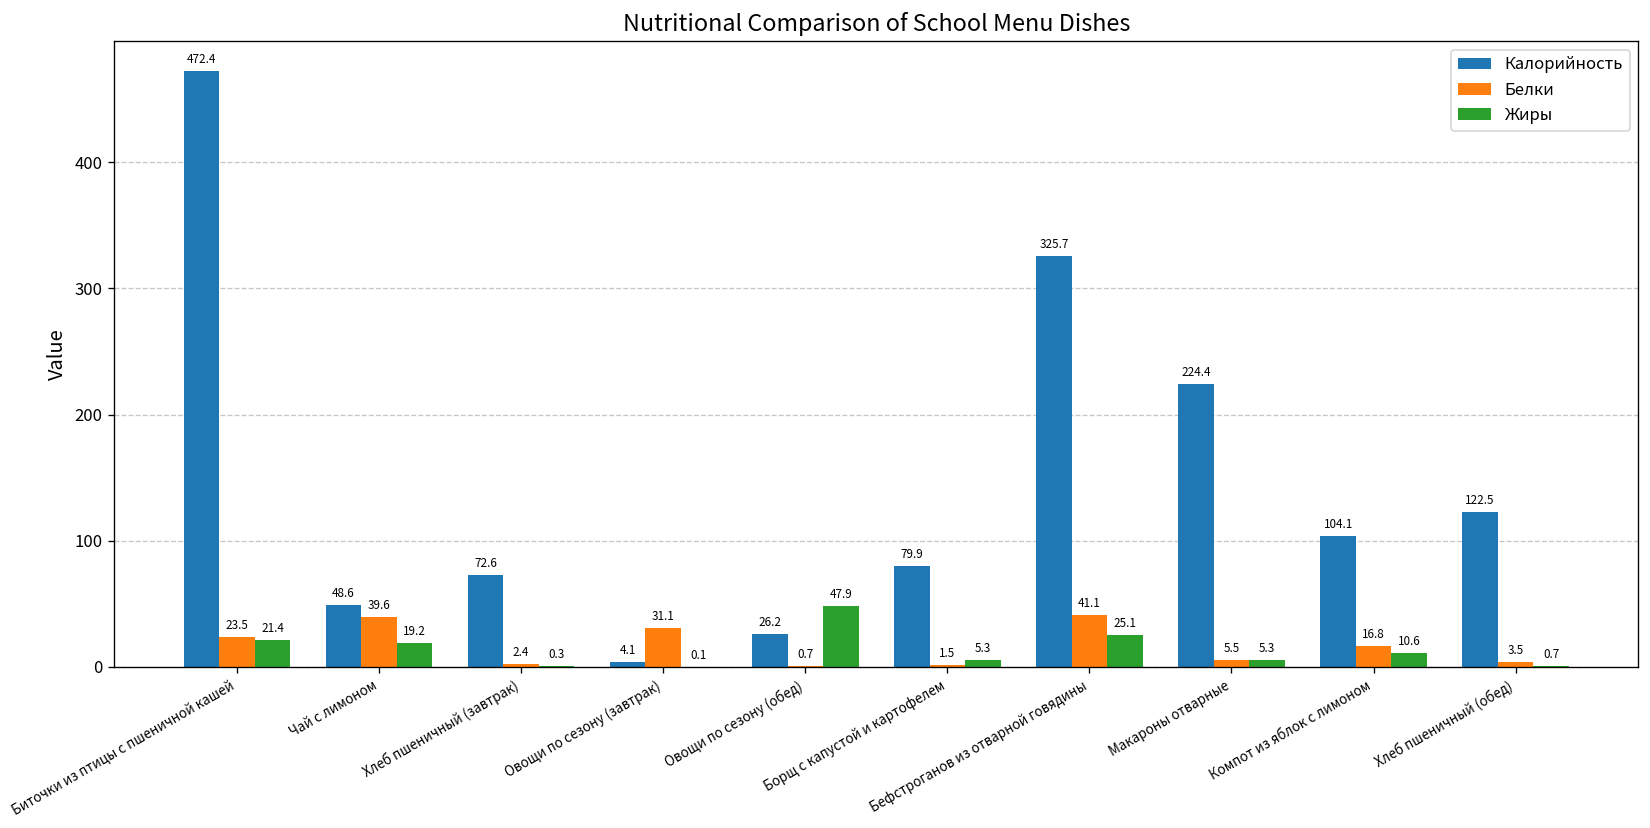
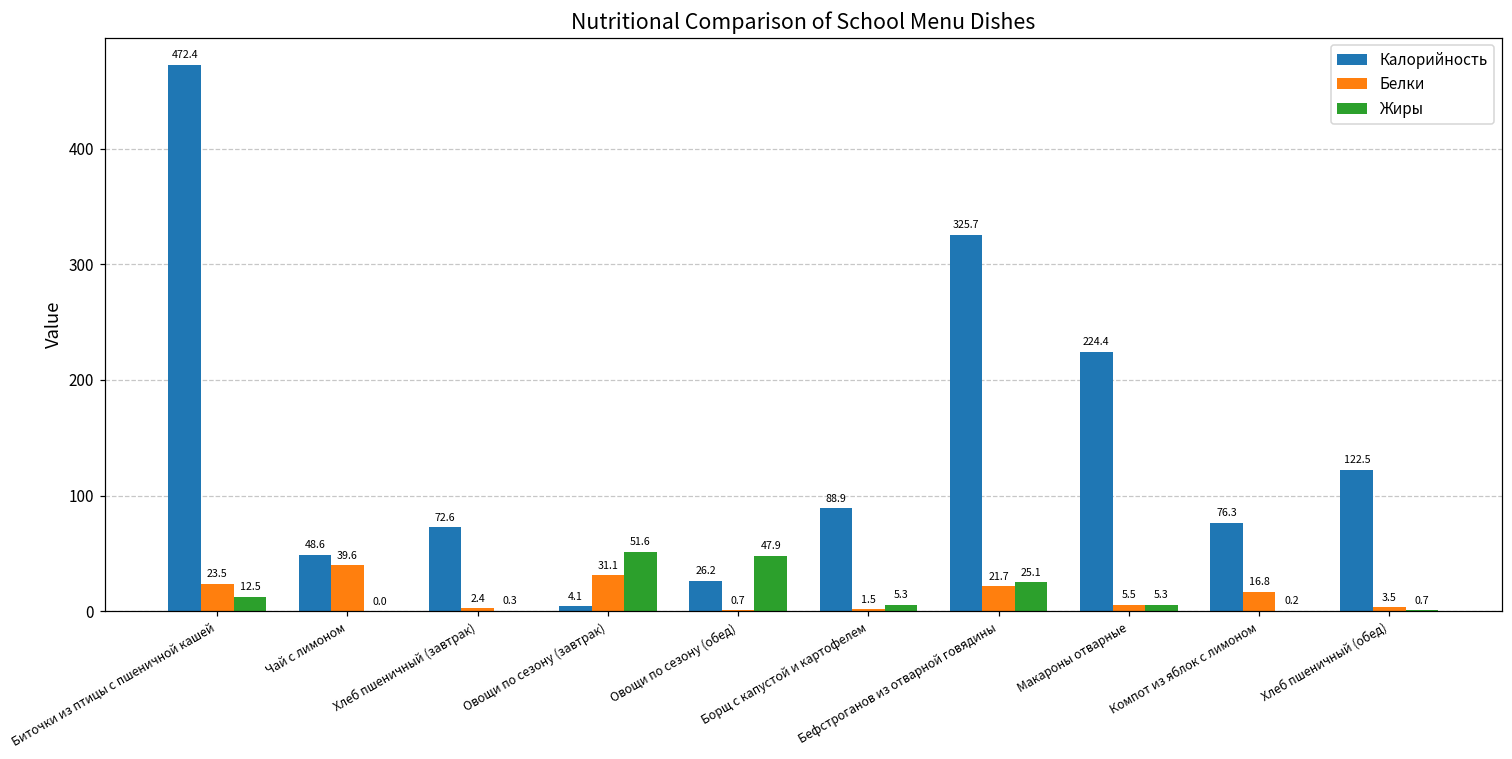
Жиры, Биточки из птицы с пшеничной кашей: 21.4 -> 12.5
Жиры, Чай с лимоном: 19.2 -> 0.0
Жиры, Овощи по сезону (завтрак): 0.1 -> 51.6
Калорийность, Борщ с капустой и картофелем: 79.9 -> 88.9
Белки, Бефстроганов из отварной говядины: 41.1 -> 21.7
Калорийность, Компот из яблок с лимоном: 104.1 -> 76.3
Жиры, Компот из яблок с лимоном: 10.6 -> 0.2
